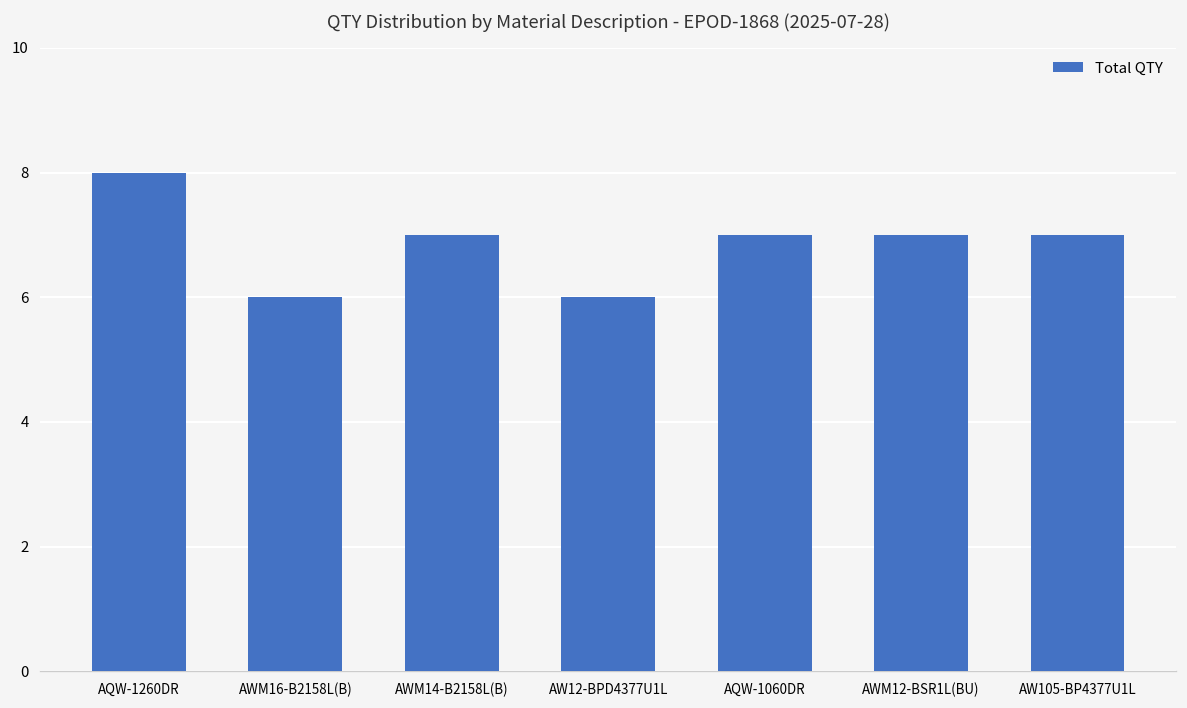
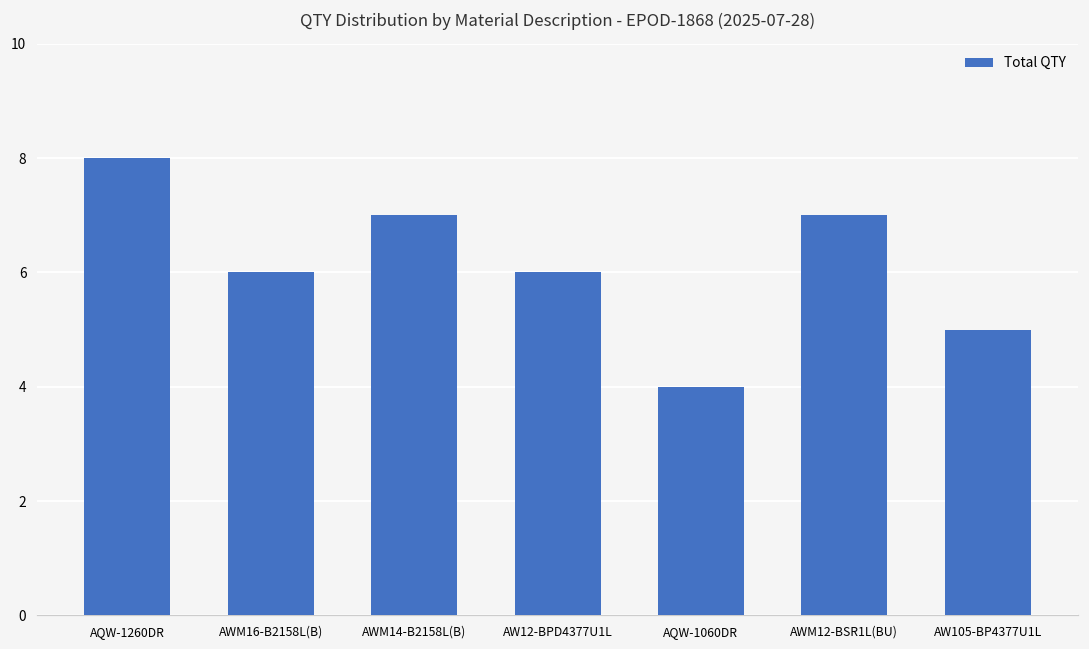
AQW-1060DR: 7 -> 4
AW105-BP4377U1L: 7 -> 5
